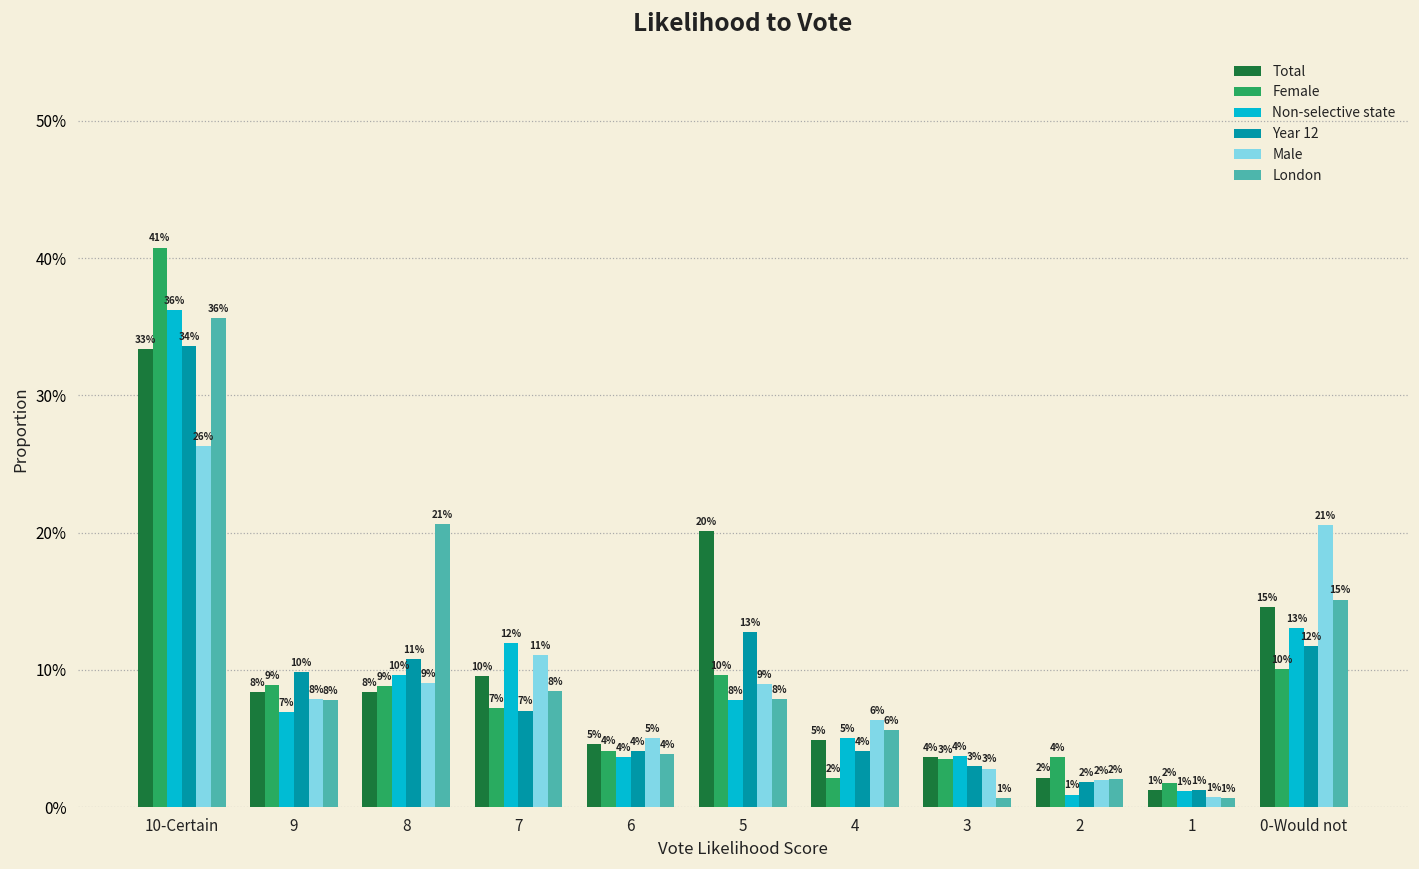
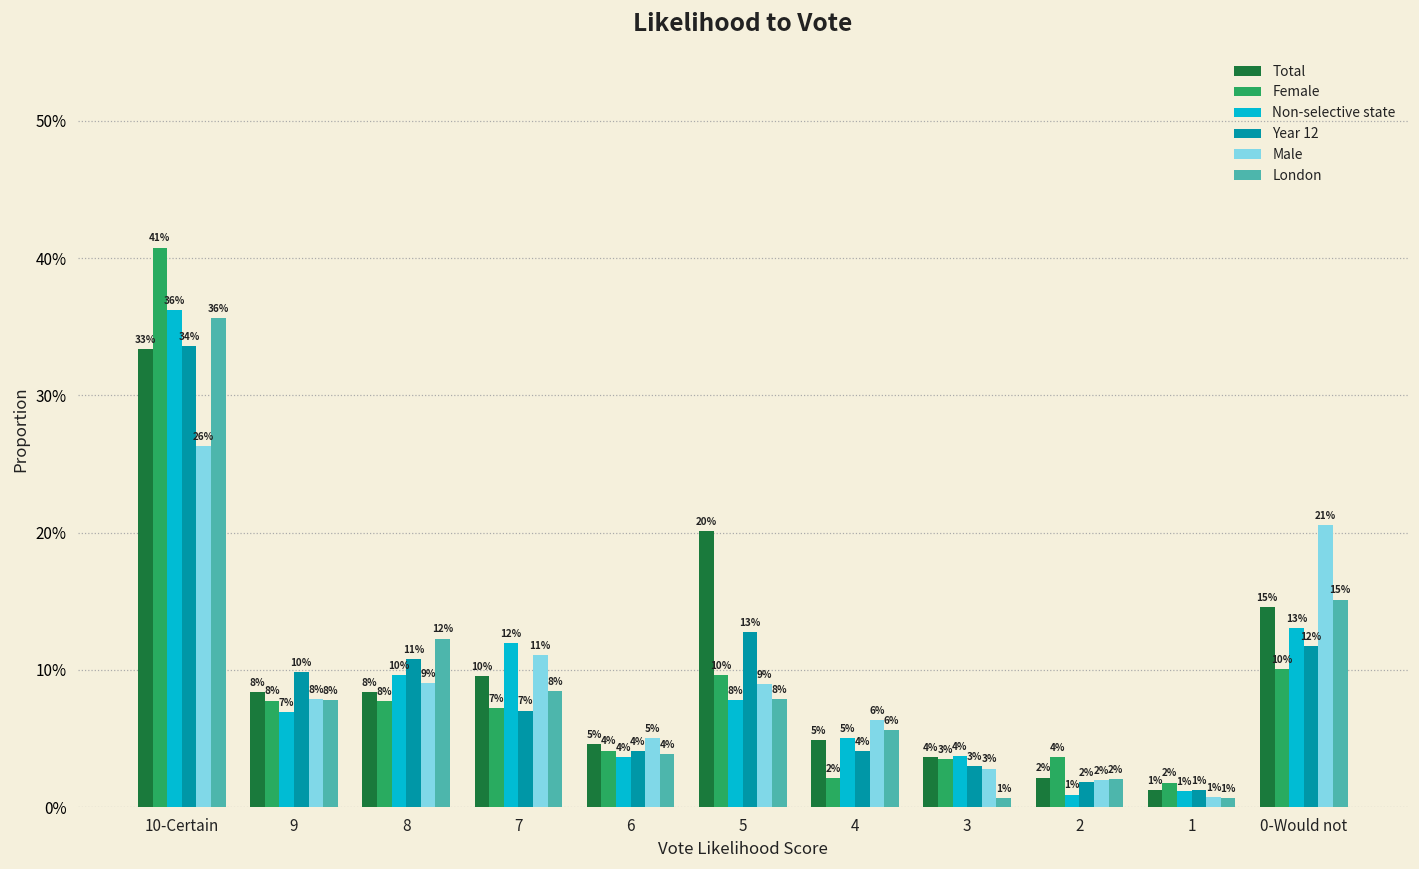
Female, 9: 9% -> 8%
Female, 8: 9% -> 8%
London, 8: 21% -> 12%
